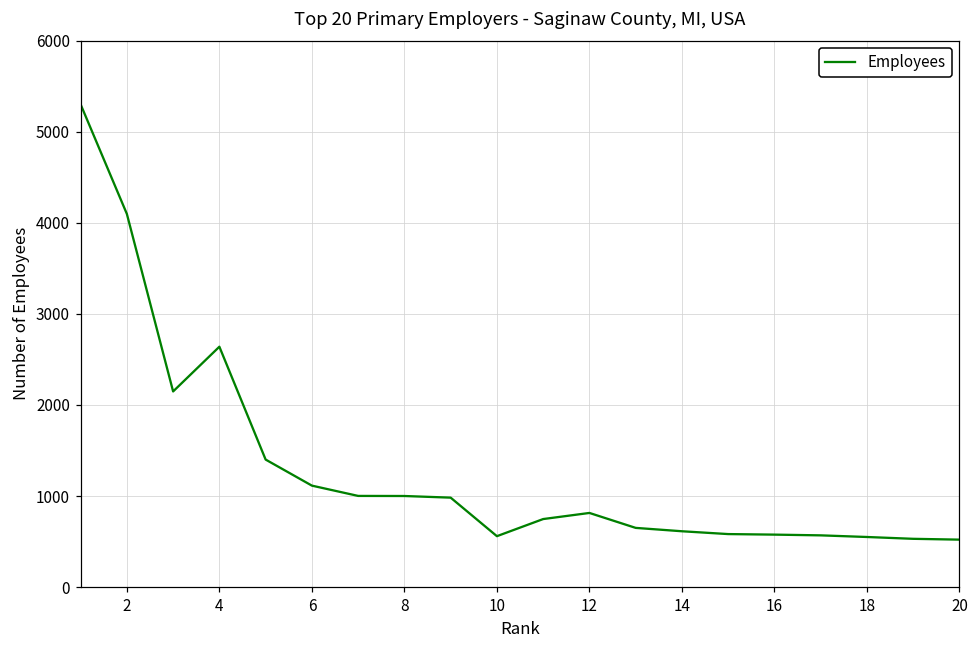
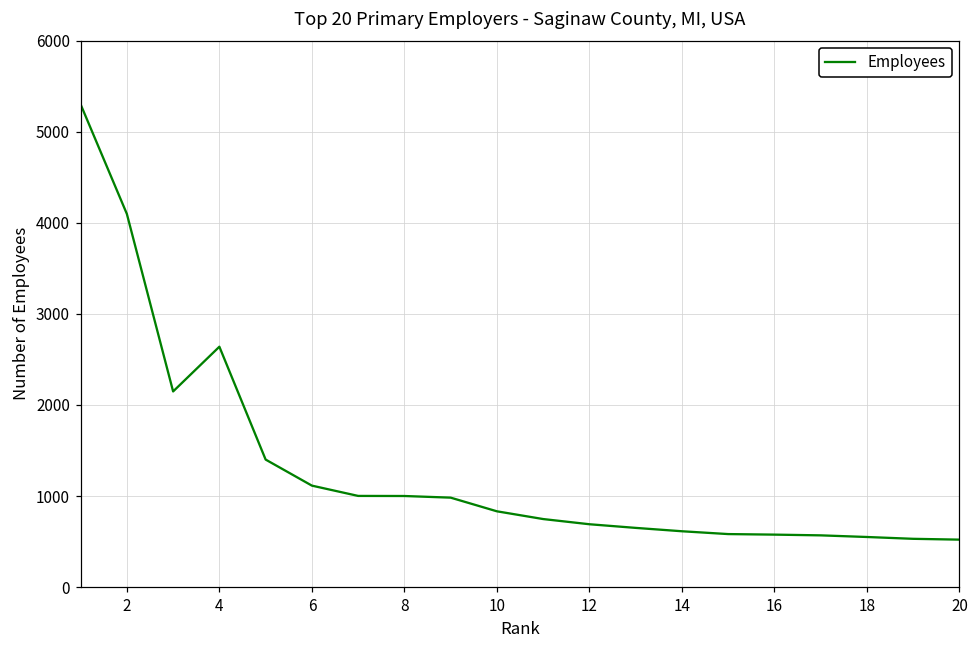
10: 600 -> 800
12: 800 -> 700
